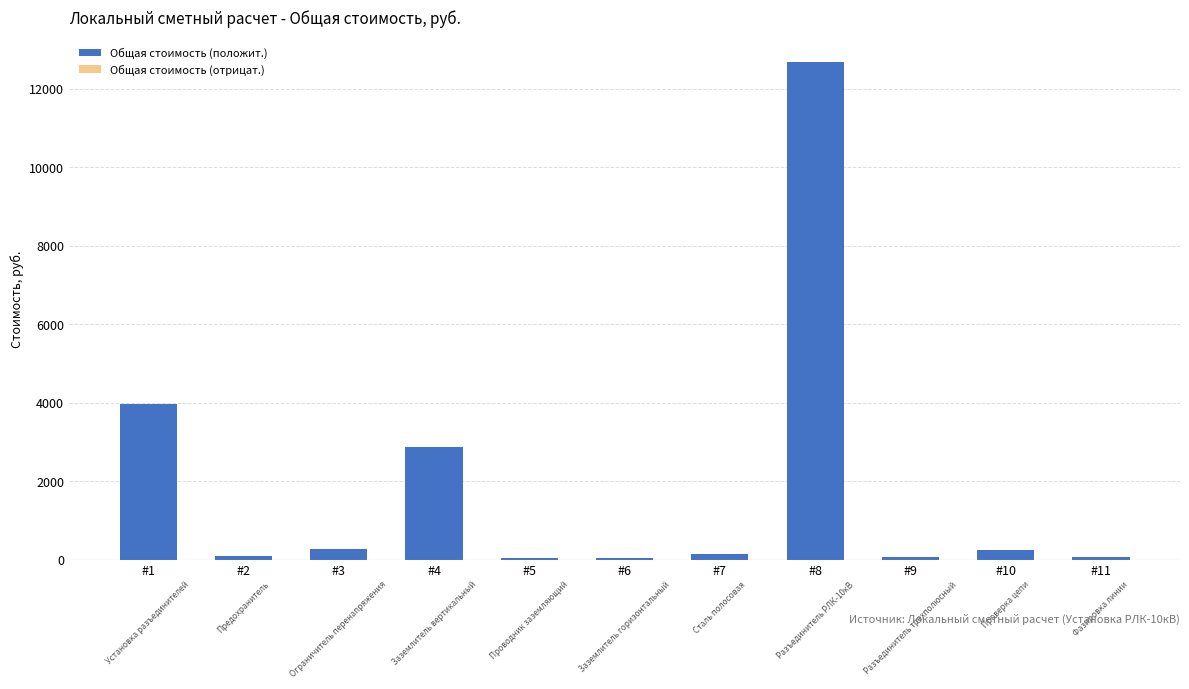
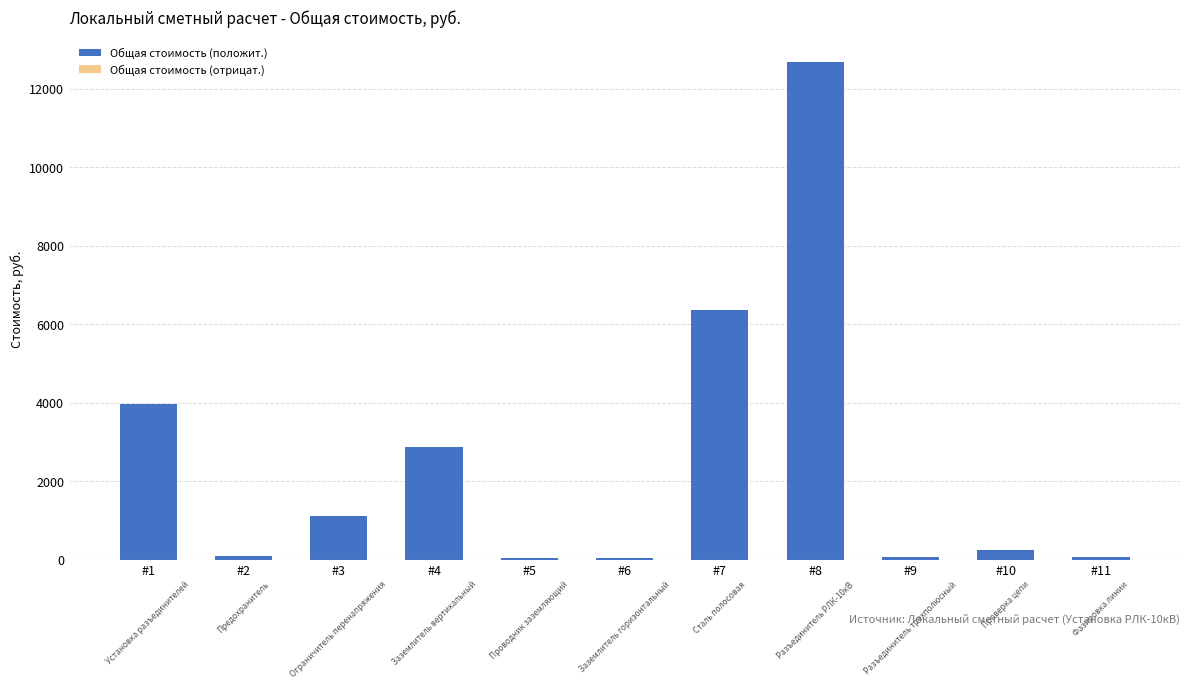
Общая стоимость (положит.), #3: 300 -> 1100
Общая стоимость (положит.), #7: 200 -> 6400
